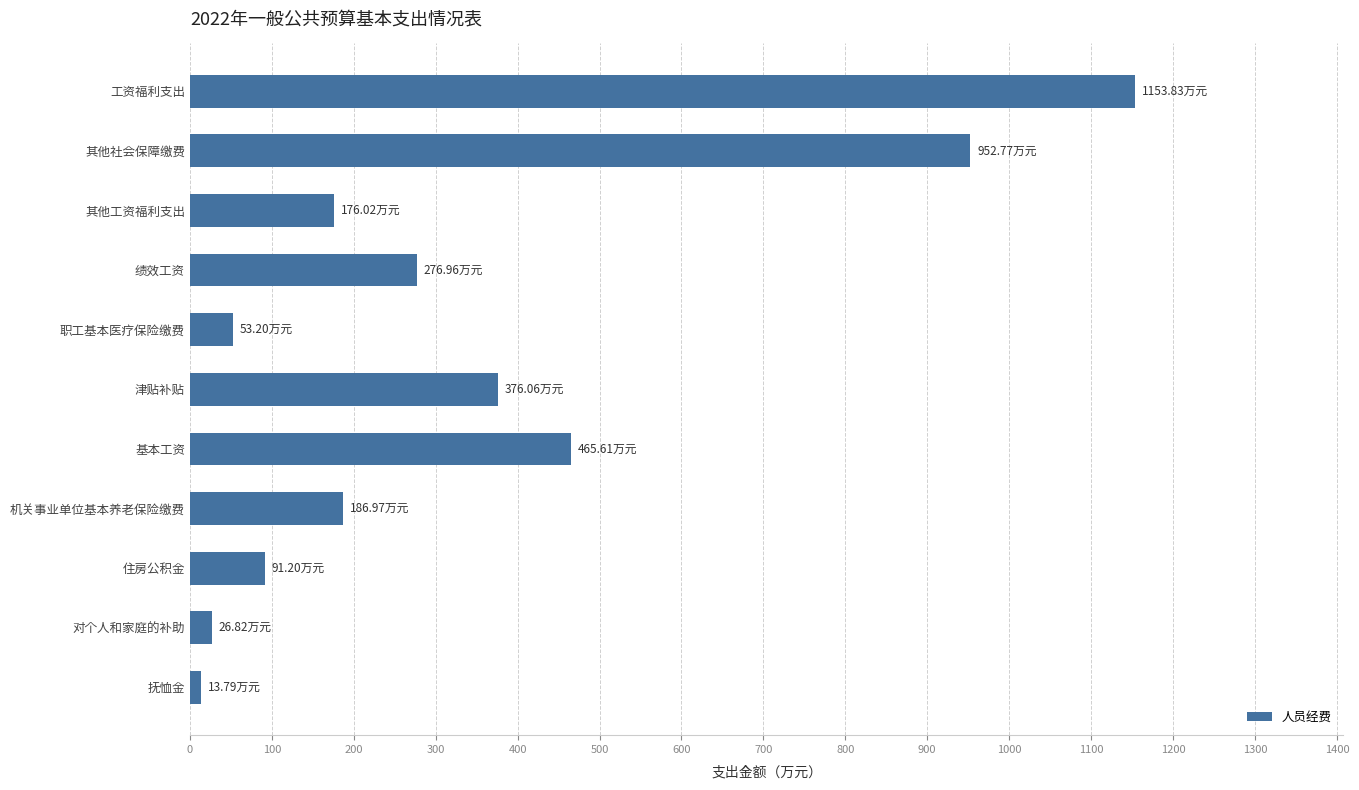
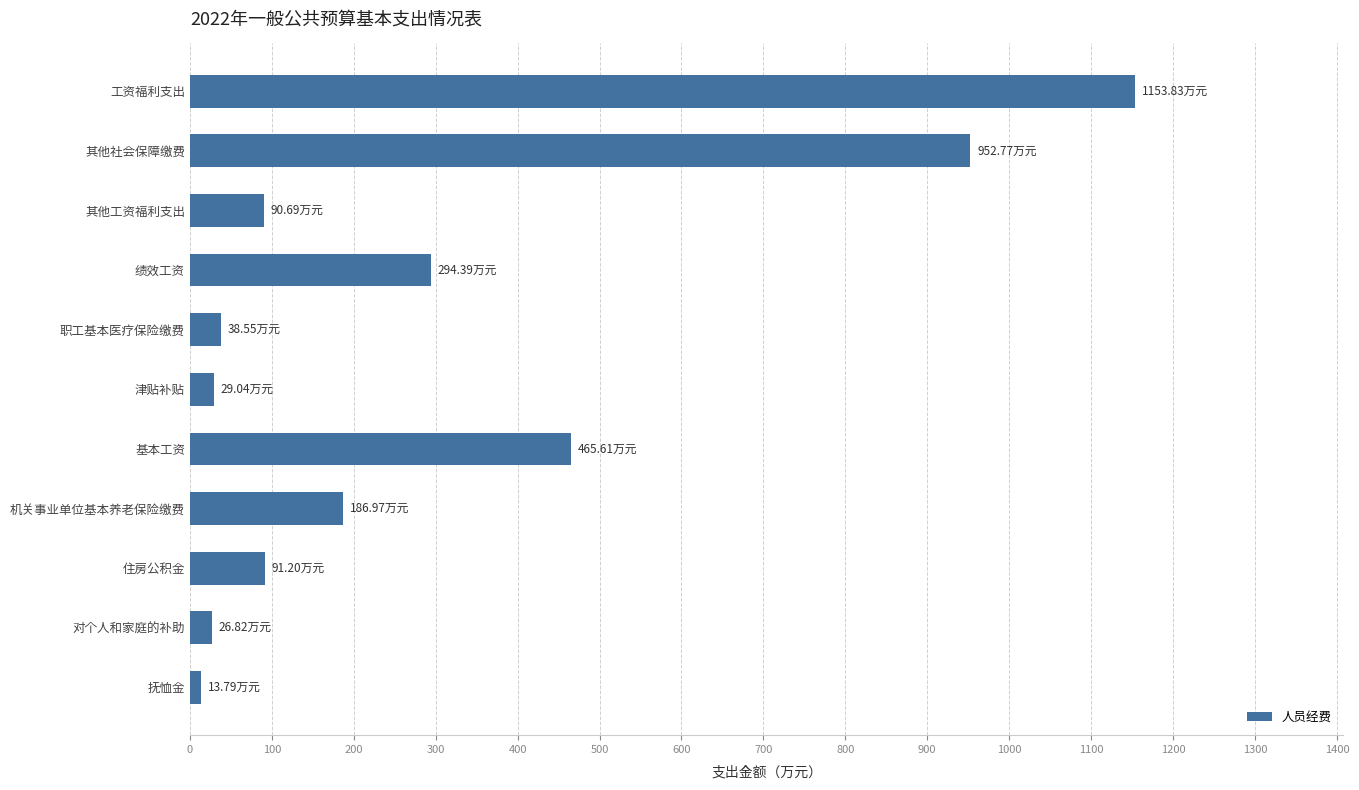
其他工资福利支出: 176.02 -> 90.69
绩效工资: 276.96 -> 294.39
职工基本医疗保险缴费: 53.20 -> 38.55
津贴补贴: 376.06 -> 29.04
